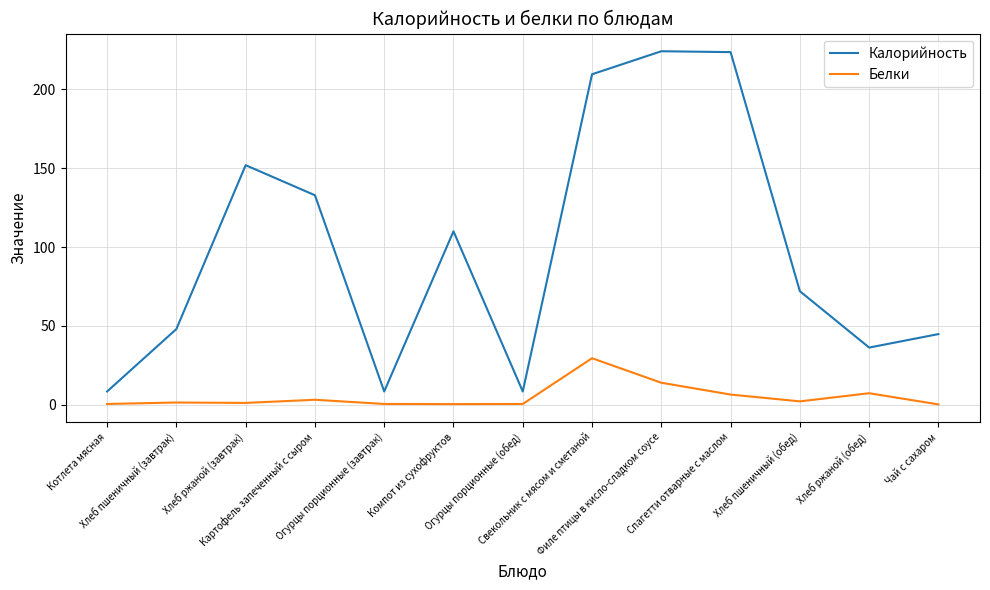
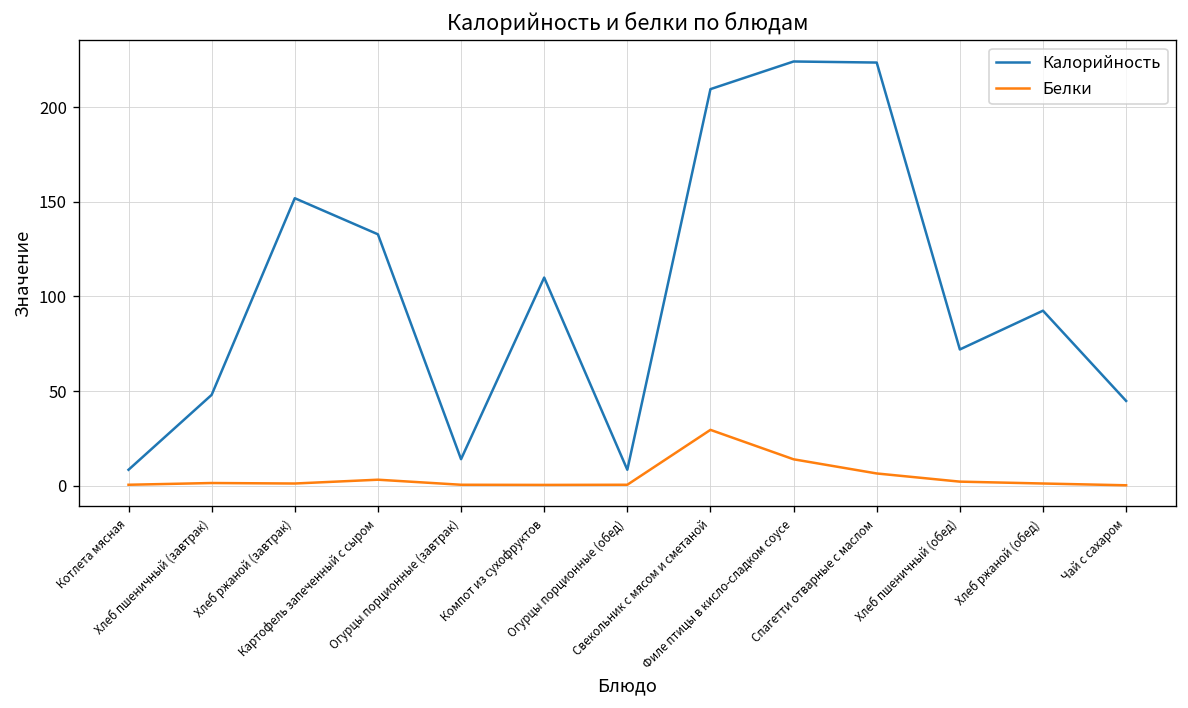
Калорийность, Огурцы порционные (завтрак): 8 -> 14
Калорийность, Хлеб ржаной (обед): 36 -> 92
Белки, Хлеб ржаной (обед): 7 -> 1
